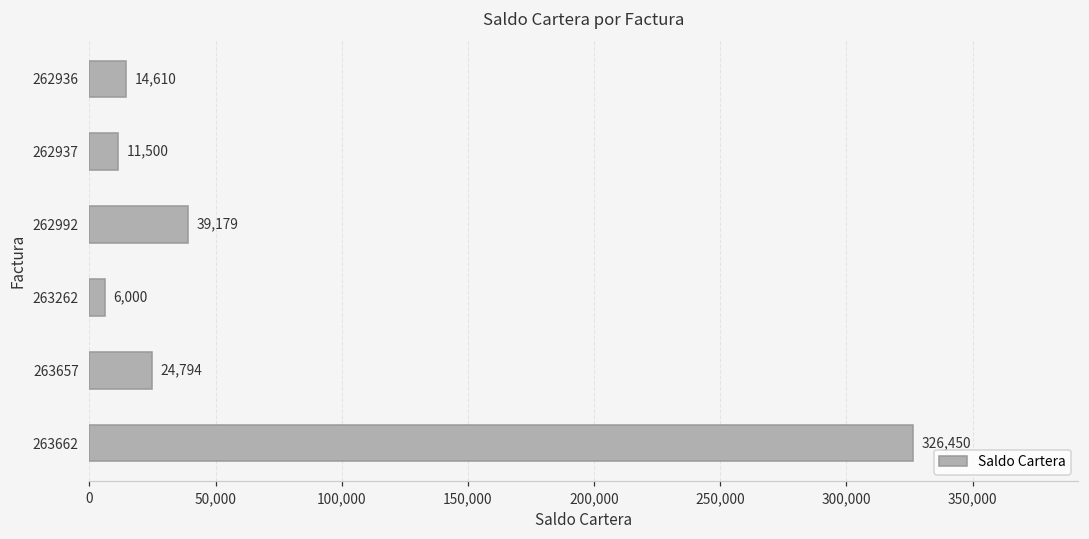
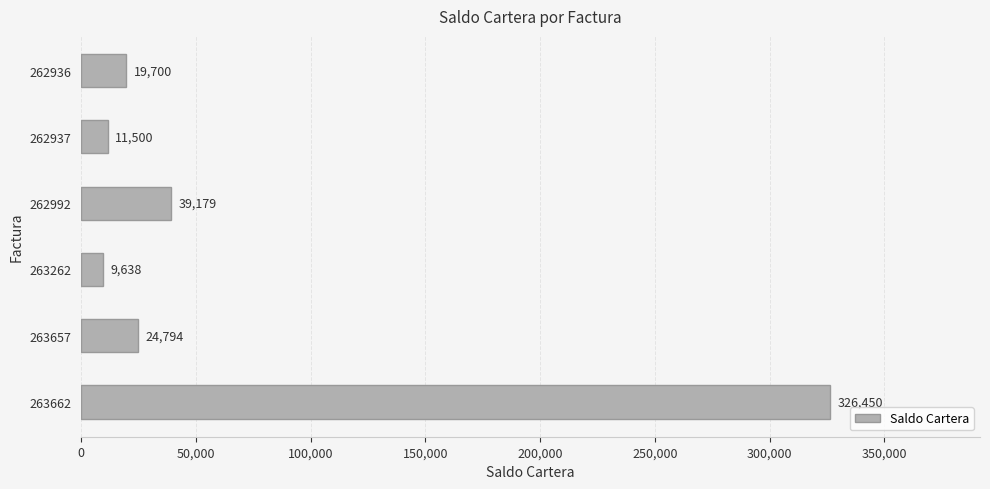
262936: 14,610 -> 19,700
263262: 6,000 -> 9,638
